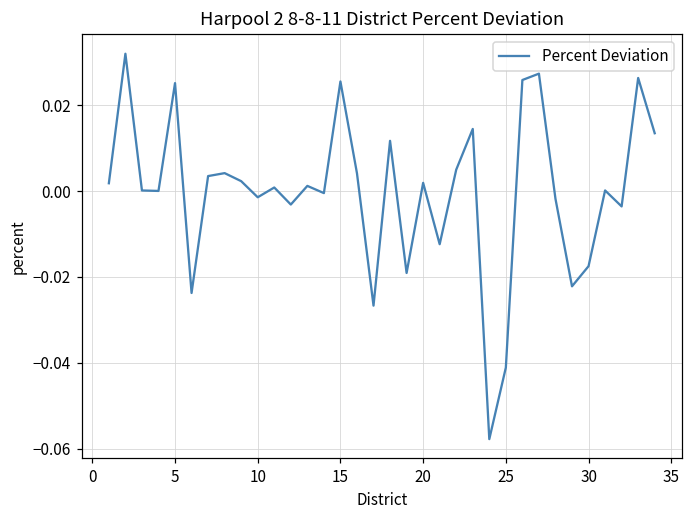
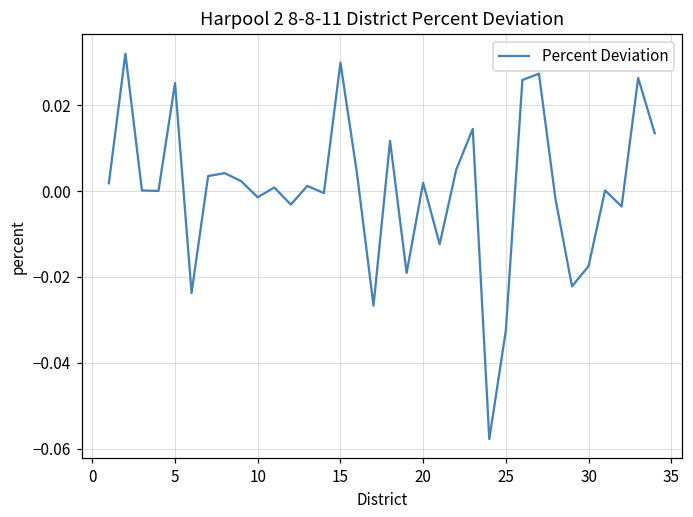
15: 0.026 -> 0.030
25: -0.041 -> -0.032
